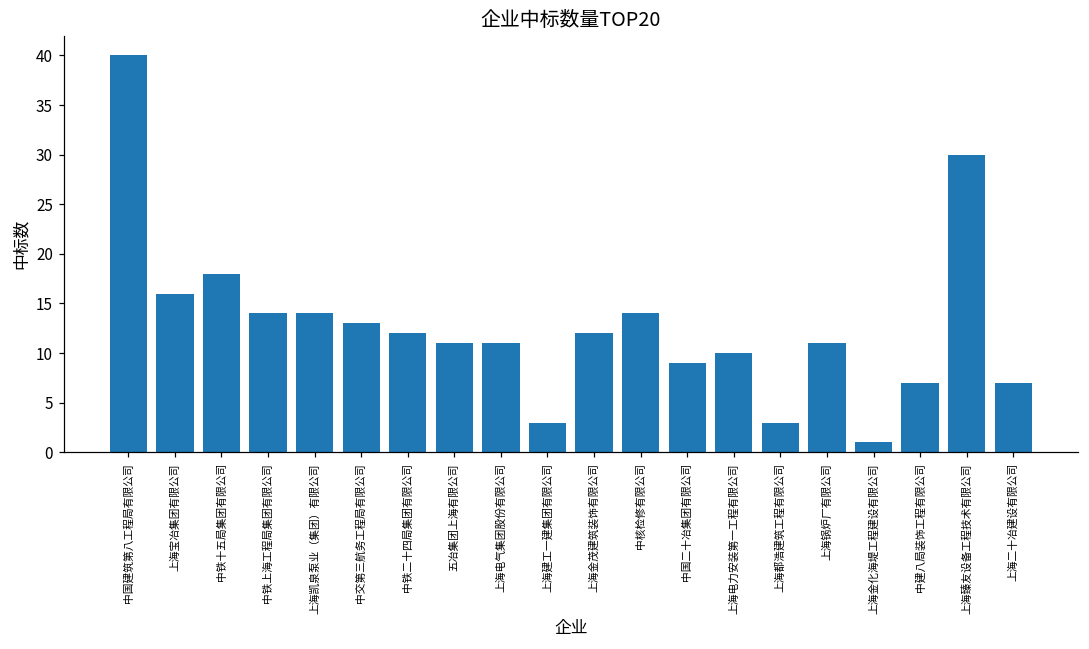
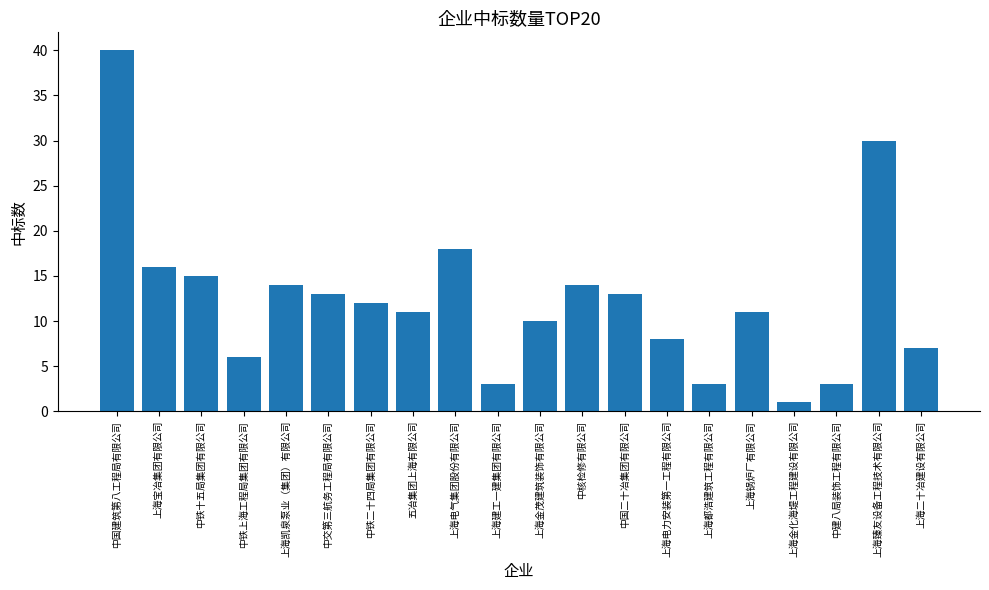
中铁十五局集团有限公司: 18 -> 15
中铁上海工程局集团有限公司: 14 -> 6
上海电气集团股份有限公司: 11 -> 18
上海金茂建筑装饰有限公司: 12 -> 10
中国二十冶集团有限公司: 9 -> 13
上海电力安装第一工程有限公司: 10 -> 8
中建八局装饰工程有限公司: 7 -> 3
